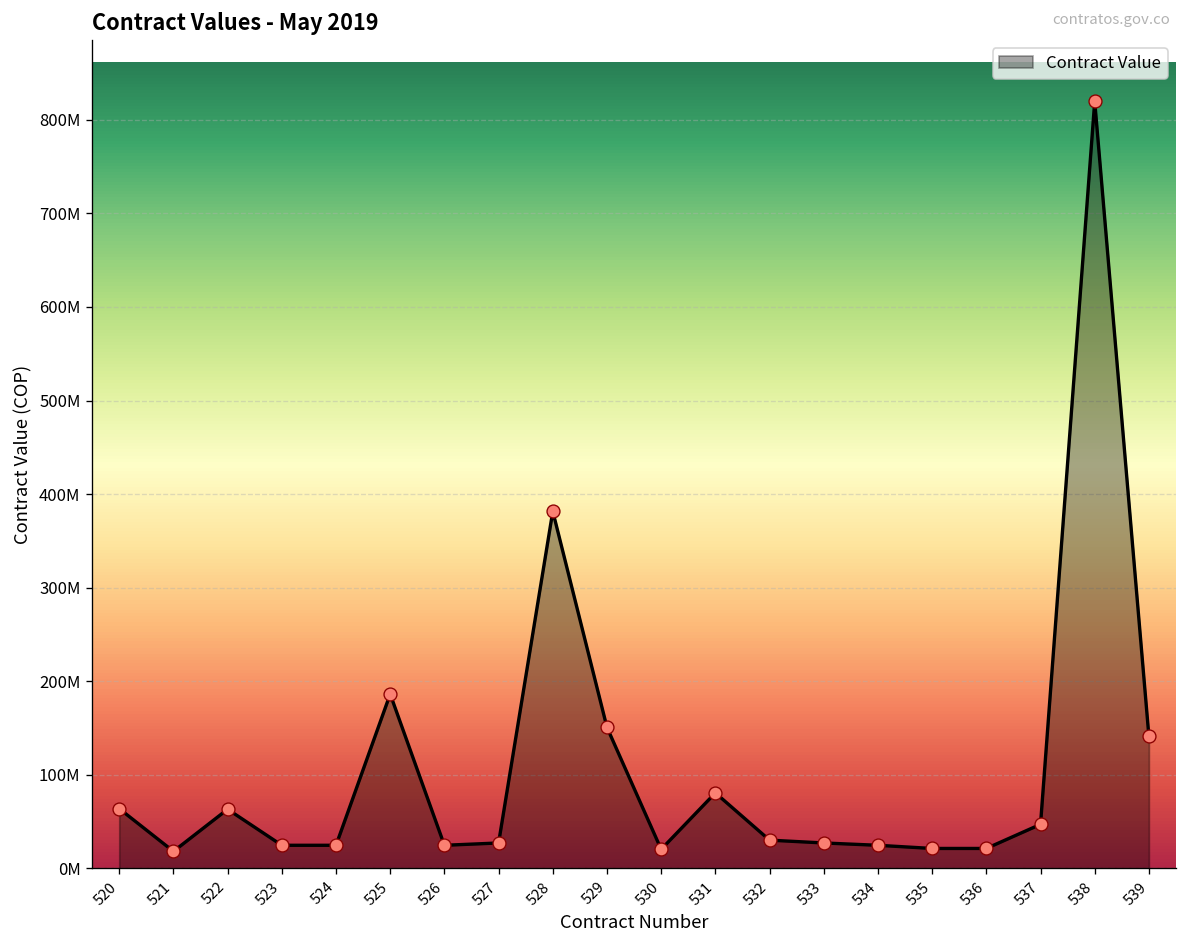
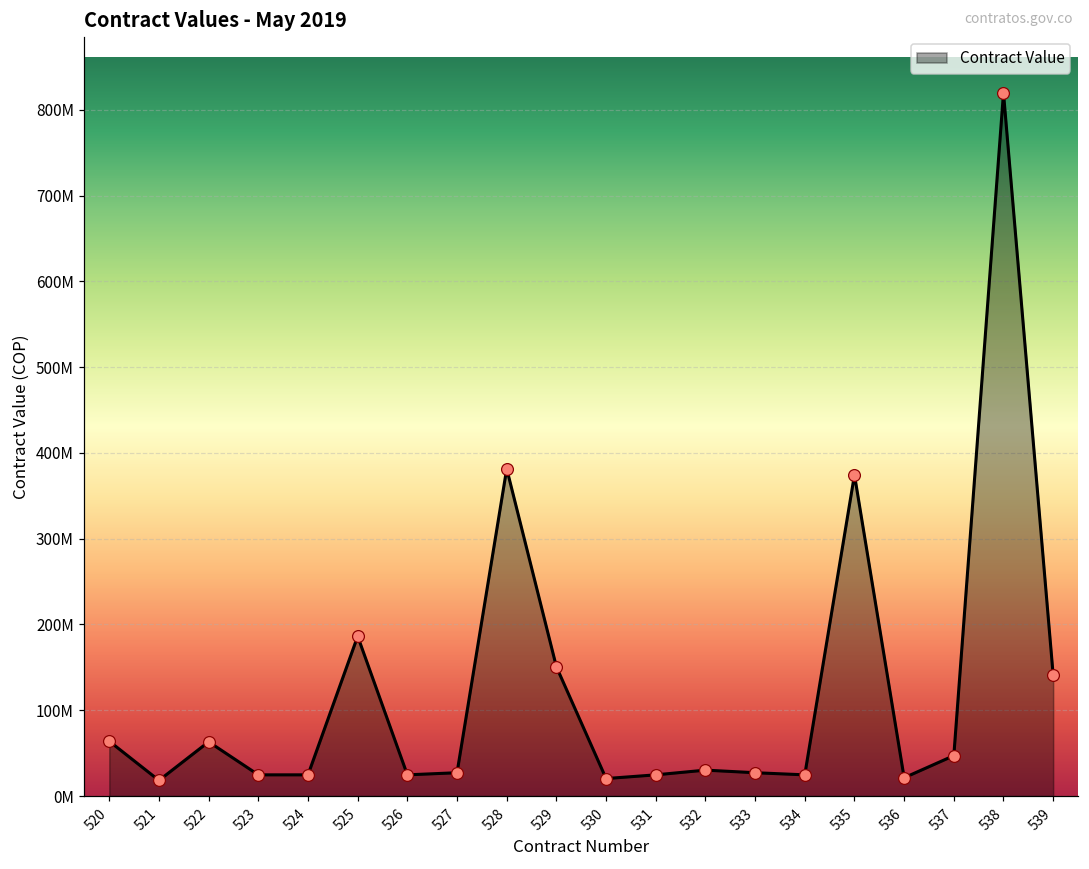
531: 80000000 -> 20000000
535: 20000000 -> 370000000
